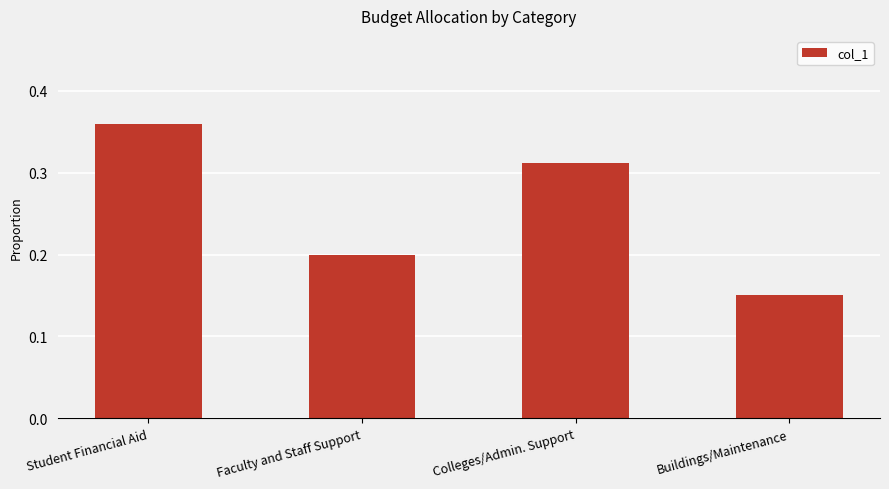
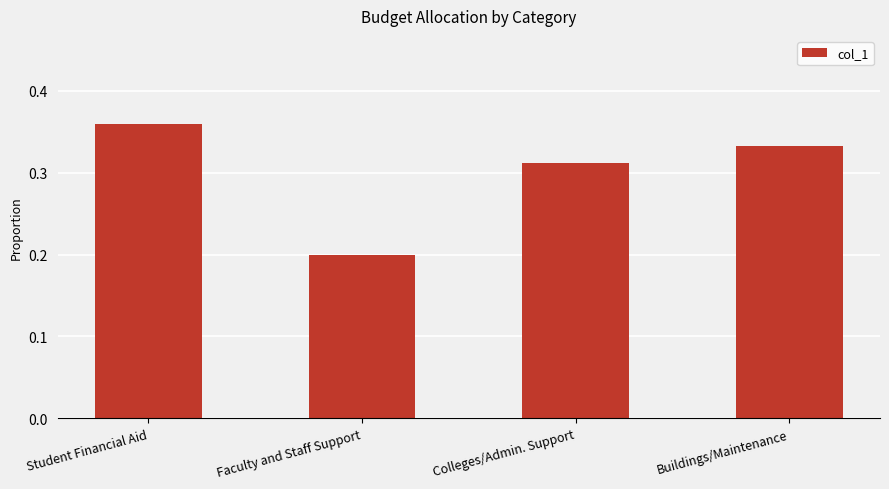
Buildings/Maintenance: 0.15 -> 0.33
